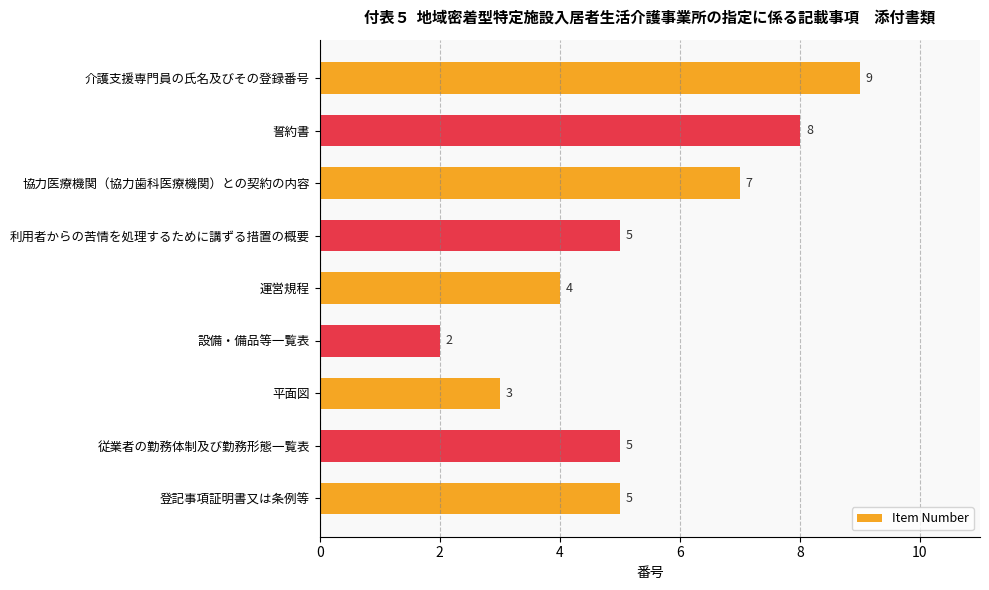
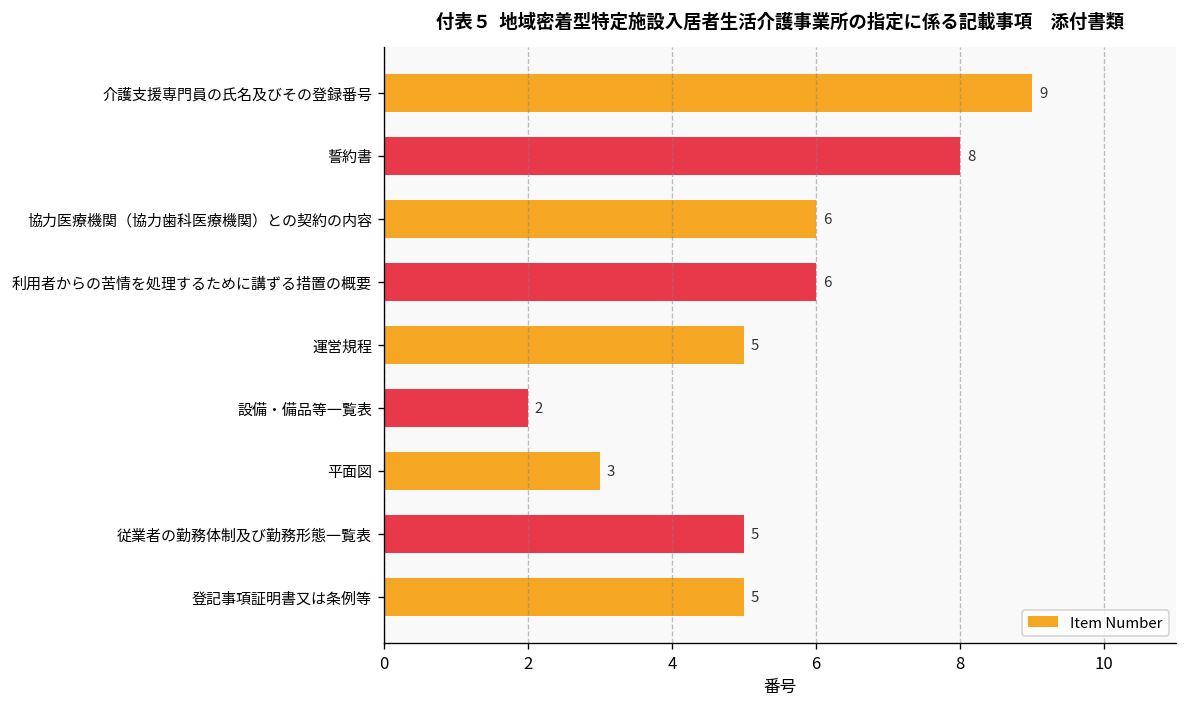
協力医療機関（協力歯科医療機関）との契約の内容: 7 -> 6
利用者からの苦情を処理するために講ずる措置の概要: 5 -> 6
運営規程: 4 -> 5
